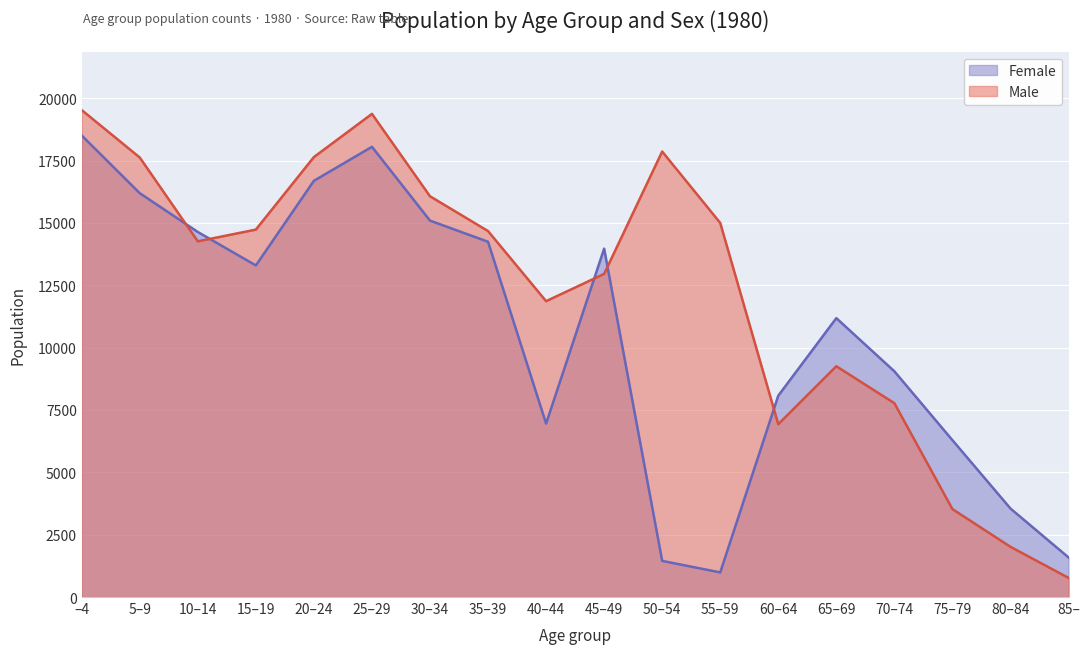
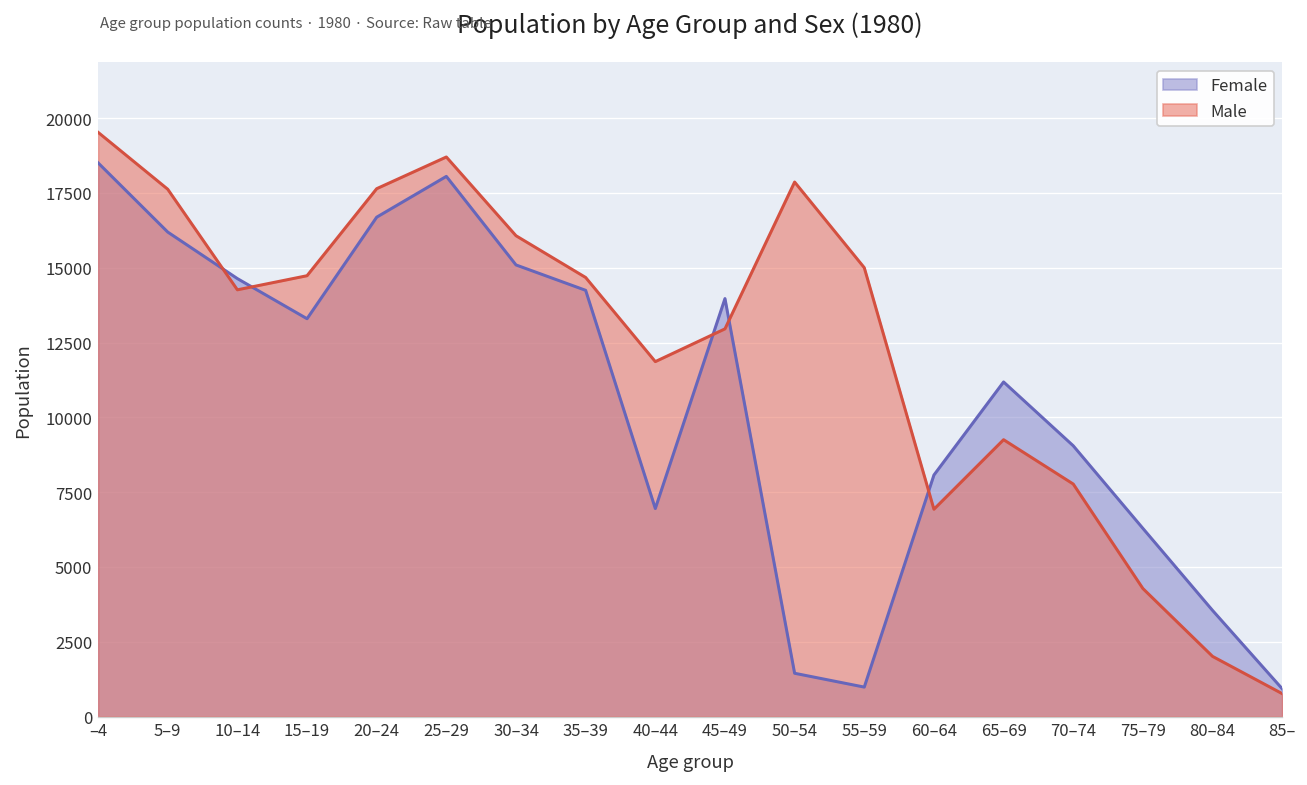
Male, 25–29: 19400 -> 18700
Male, 75–79: 3500 -> 4300
Female, 85–: 1600 -> 900
